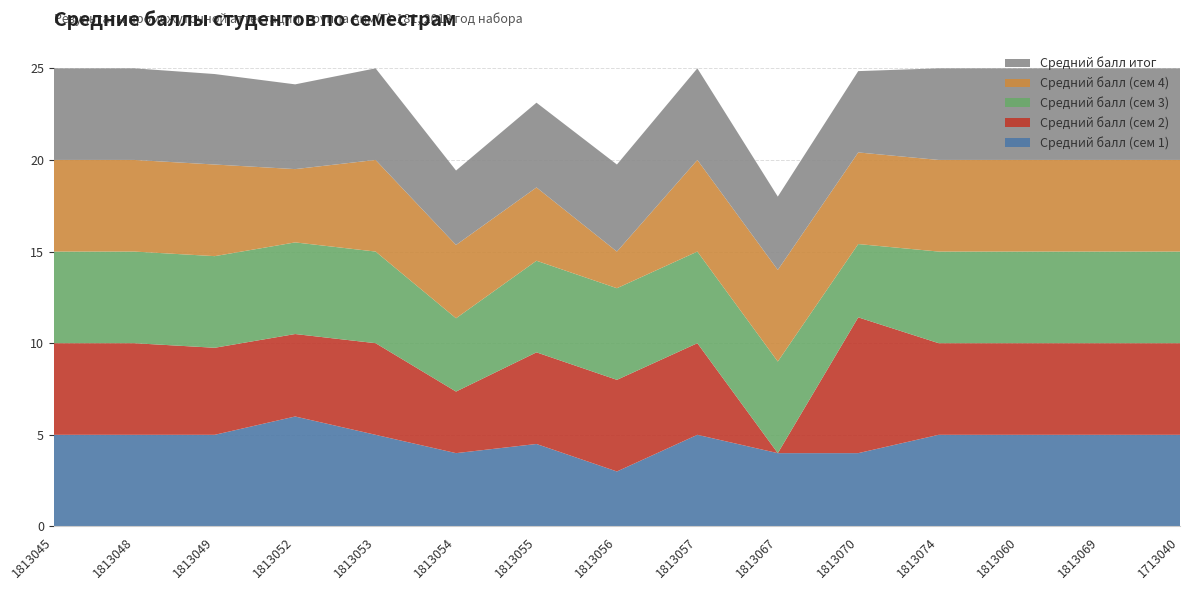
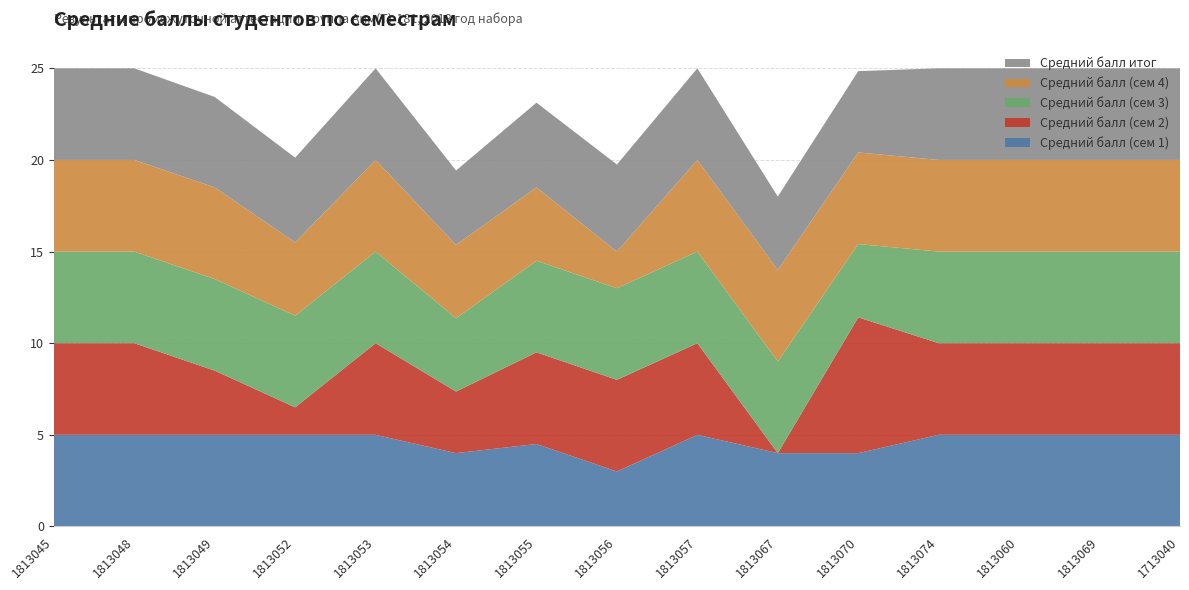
Средний балл (сем 2), 1813049: 4.8 -> 3.5
Средний балл (сем 1), 1813052: 6 -> 5
Средний балл (сем 2), 1813052: 4.5 -> 1.5
